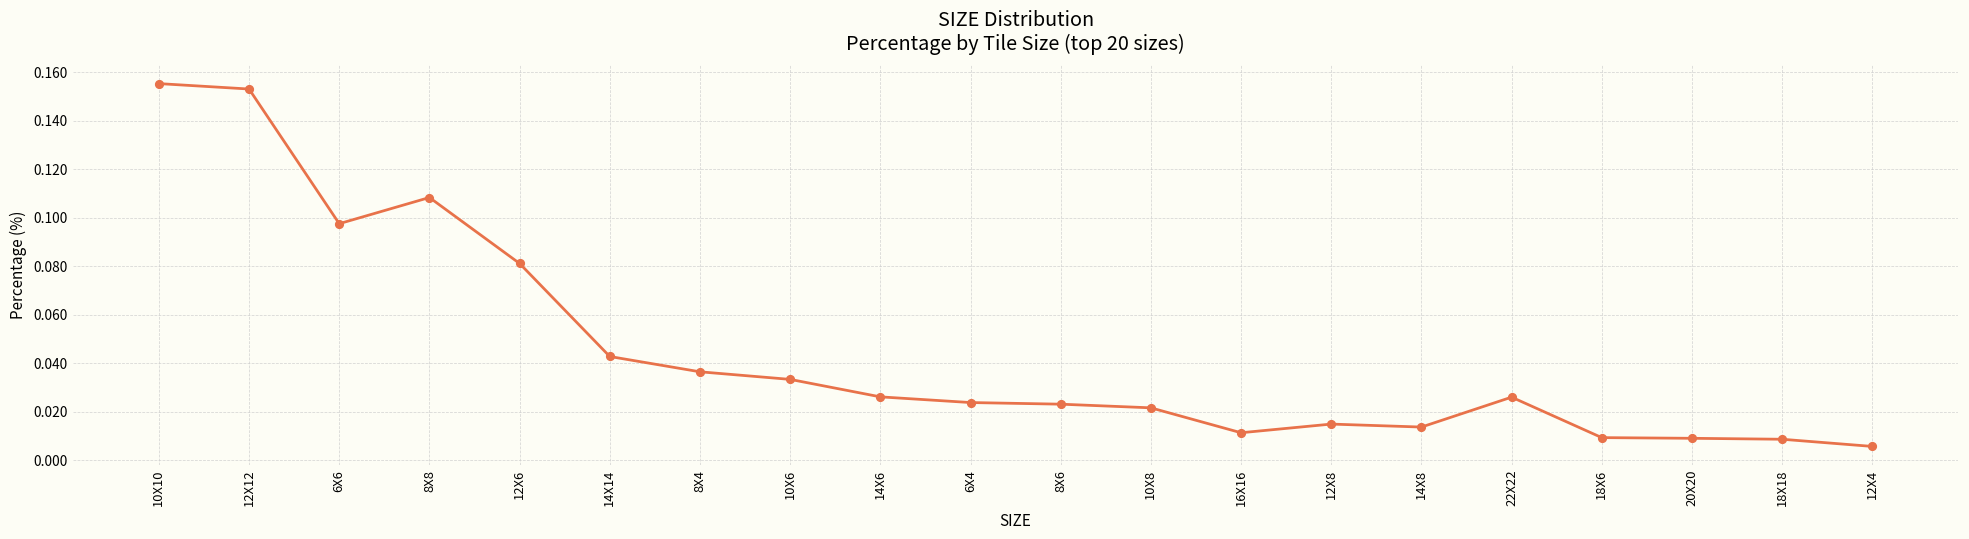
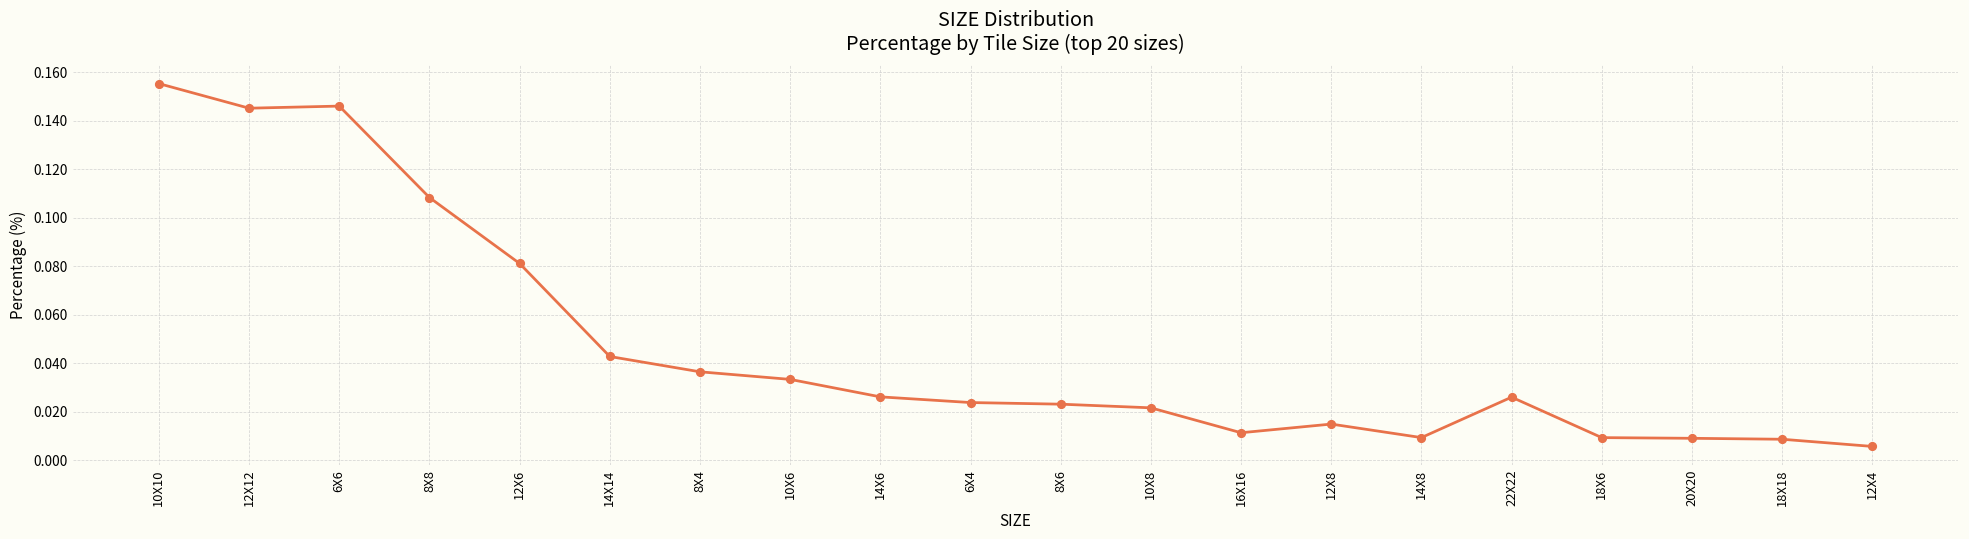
12X12: 0.153 -> 0.145
6X6: 0.097 -> 0.146
14X8: 0.014 -> 0.009
